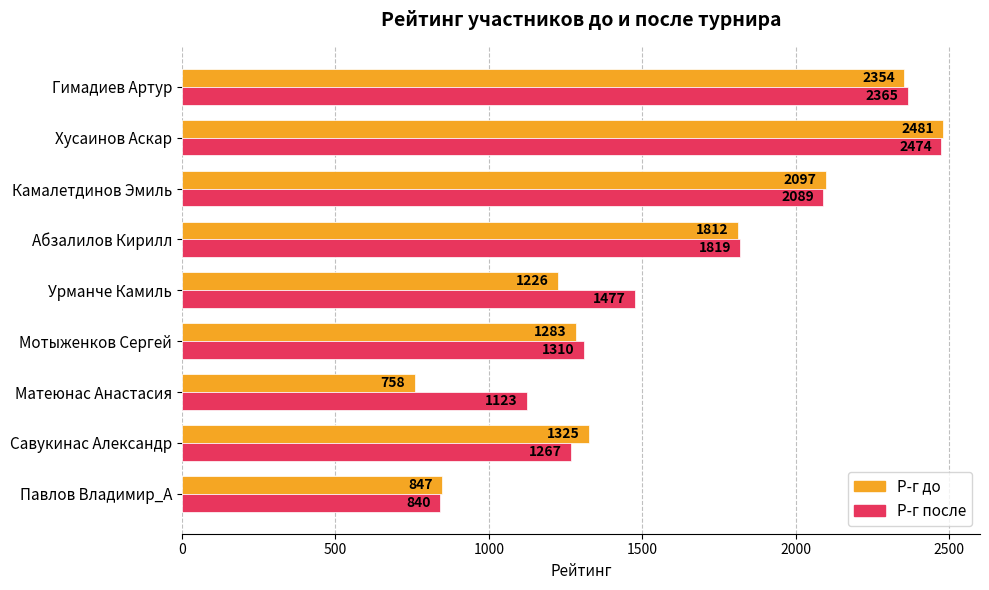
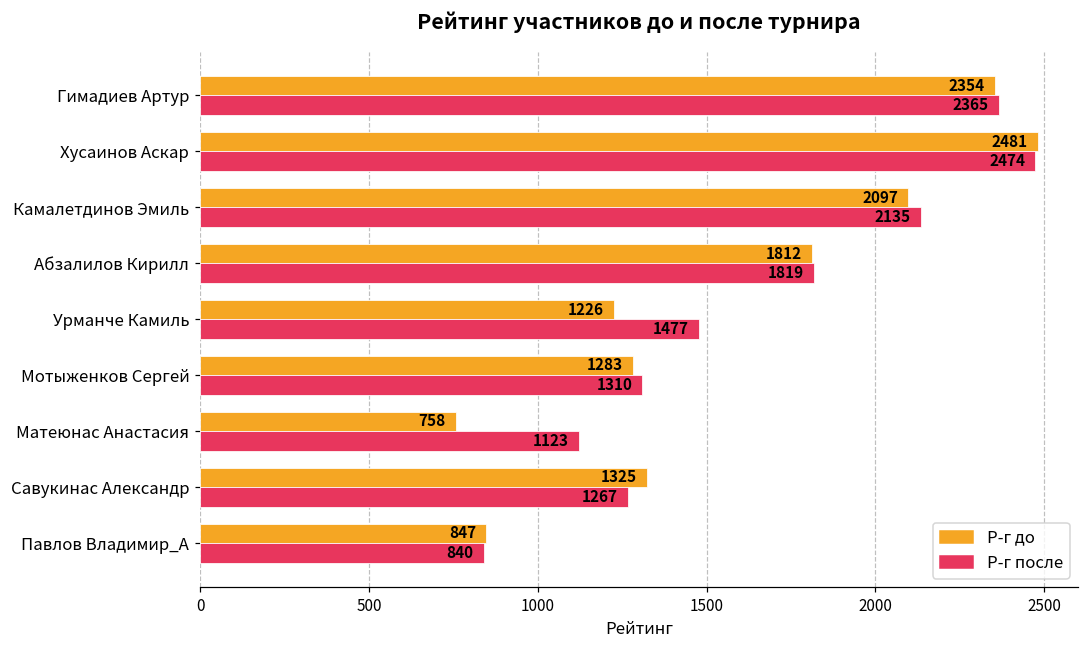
Р-г после, Камалетдинов Эмиль: 2089 -> 2135
